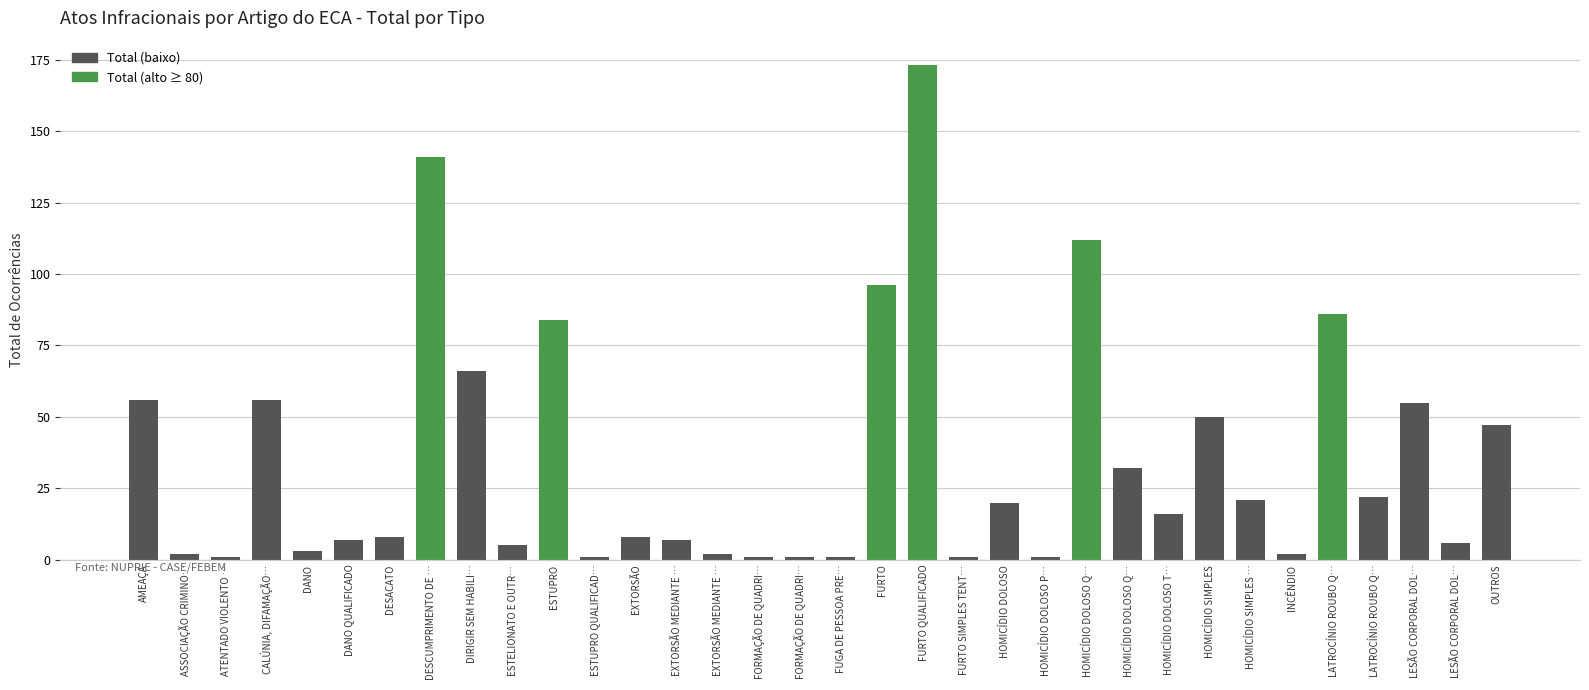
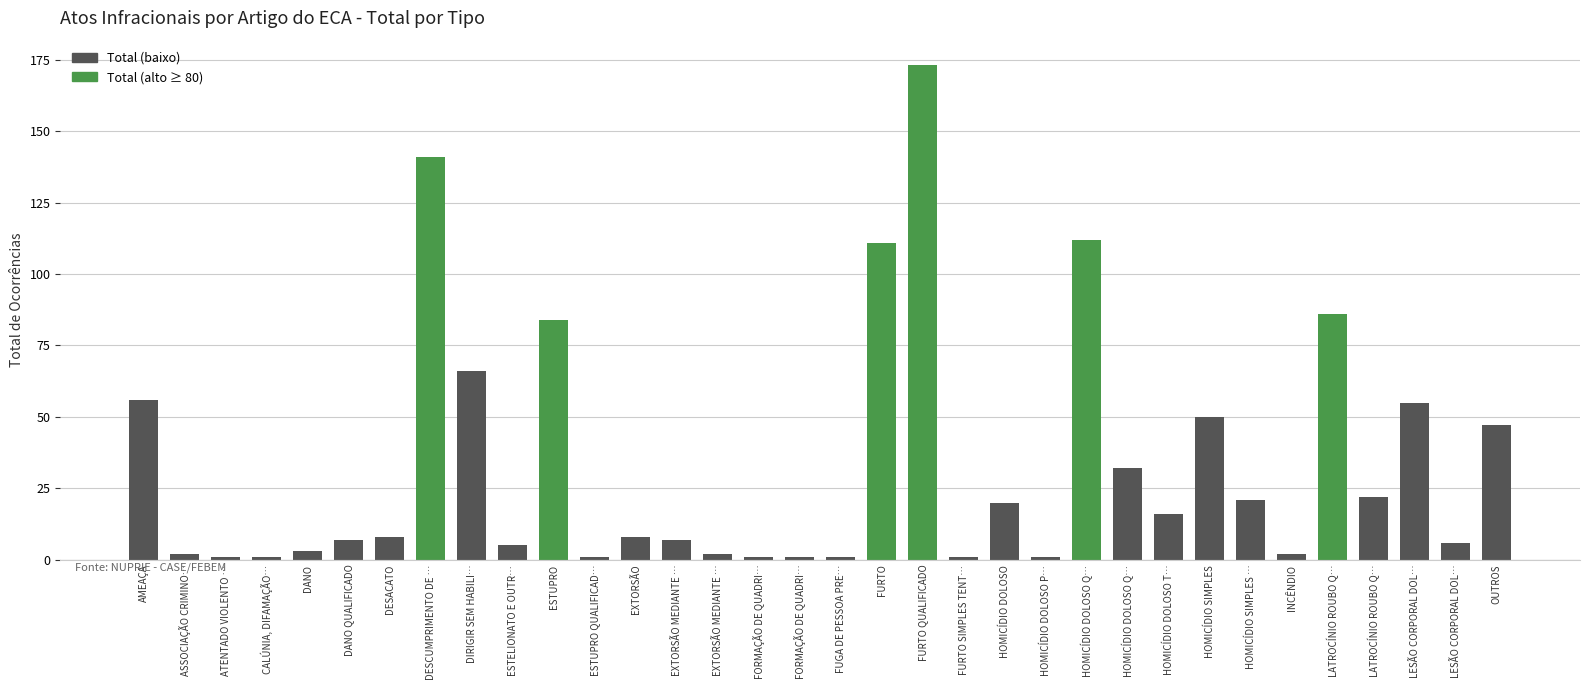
CALÚNIA, DIFAMAÇÃO…: 56 -> 1
FURTO: 96 -> 111
